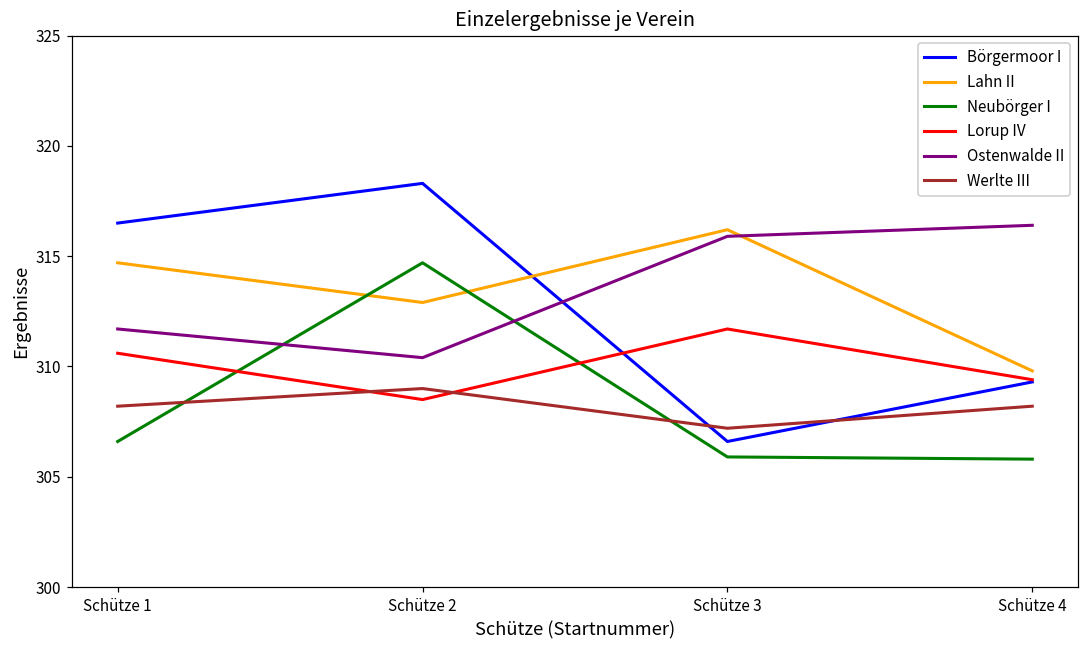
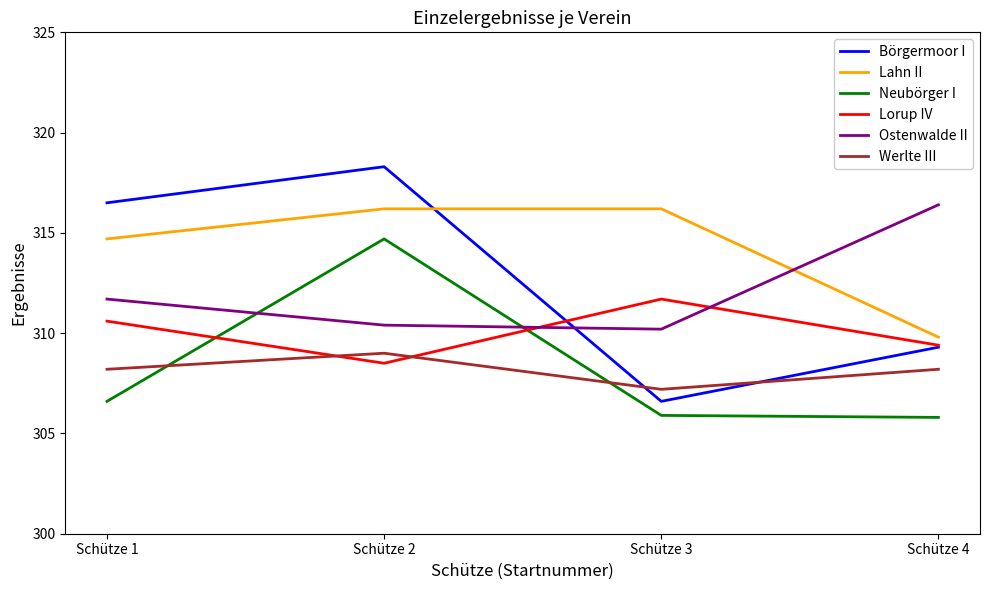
Lahn II, Schütze 2: 312.9 -> 316.2
Ostenwalde II, Schütze 3: 315.9 -> 310.2
